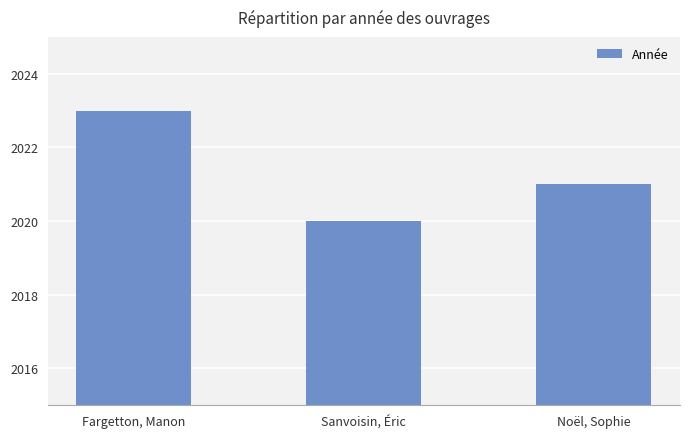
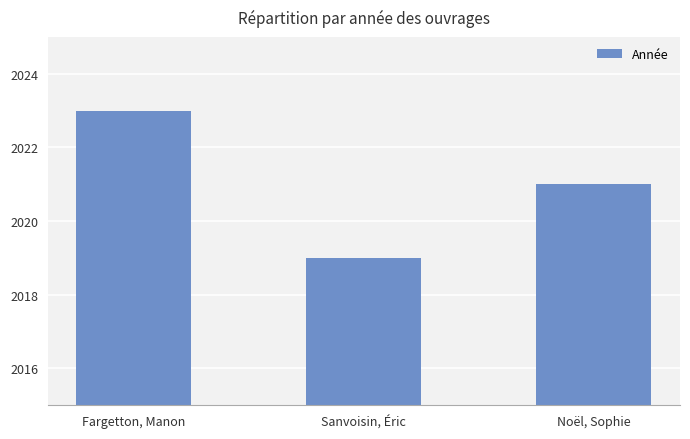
Sanvoisin, Éric: 2020 -> 2019
